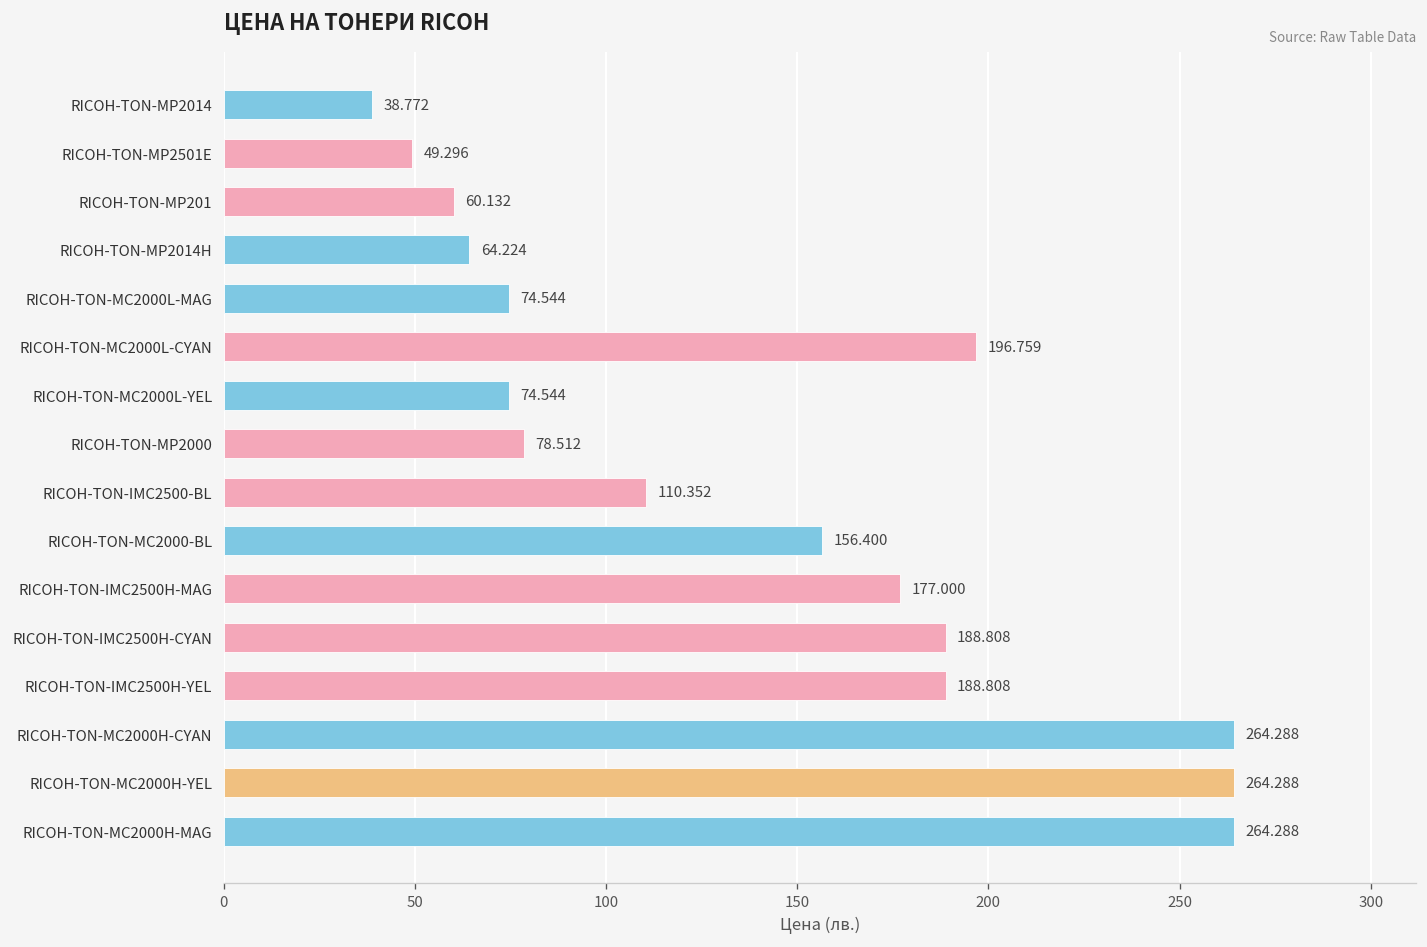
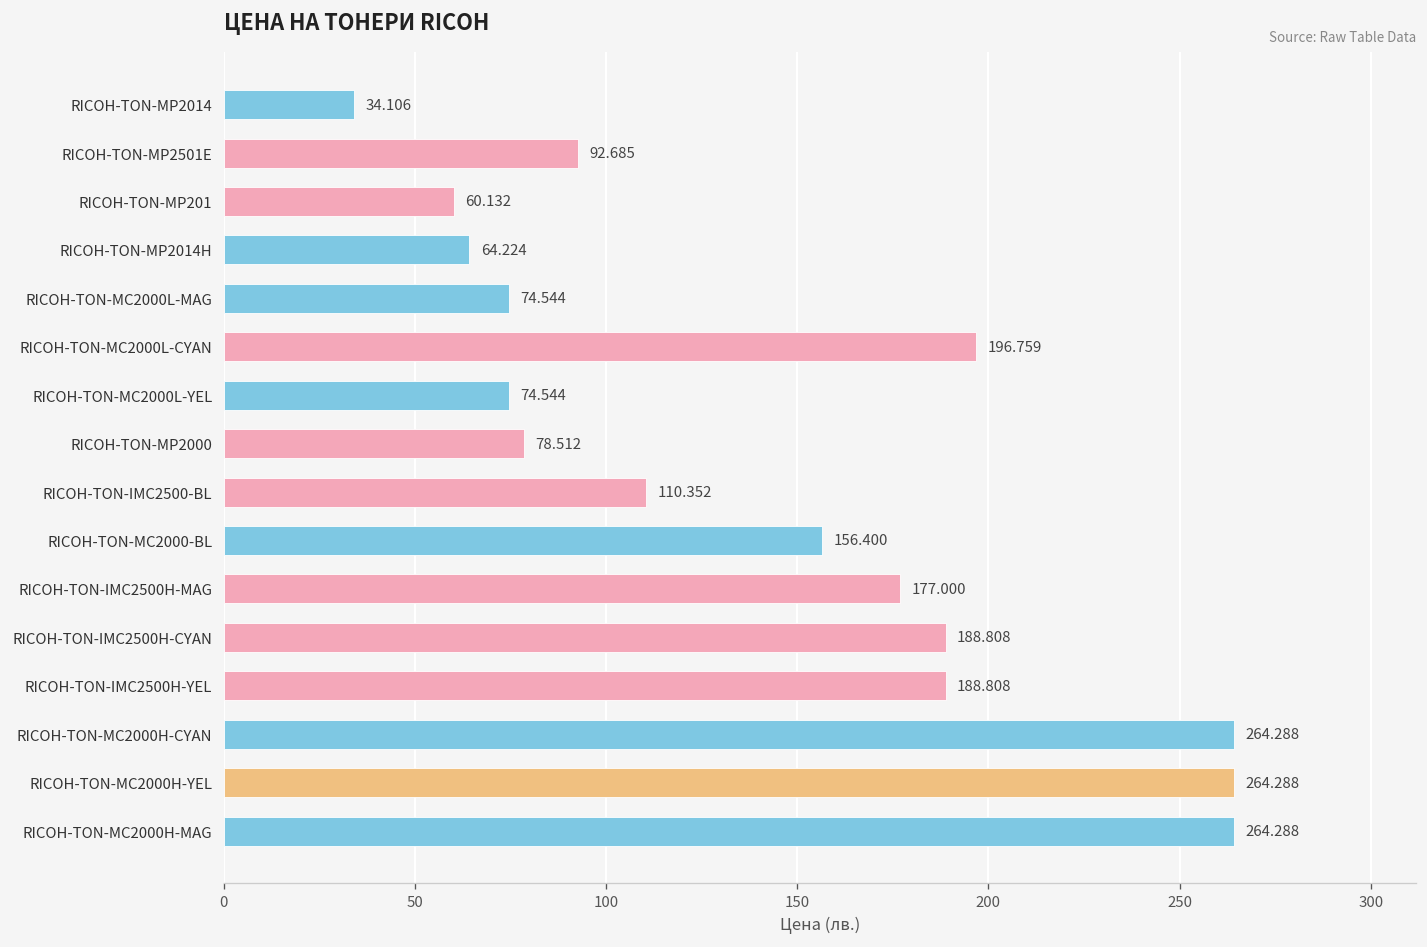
RICOH-TON-MP2014: 38.772 -> 34.106
RICOH-TON-MP2501E: 49.296 -> 92.685
